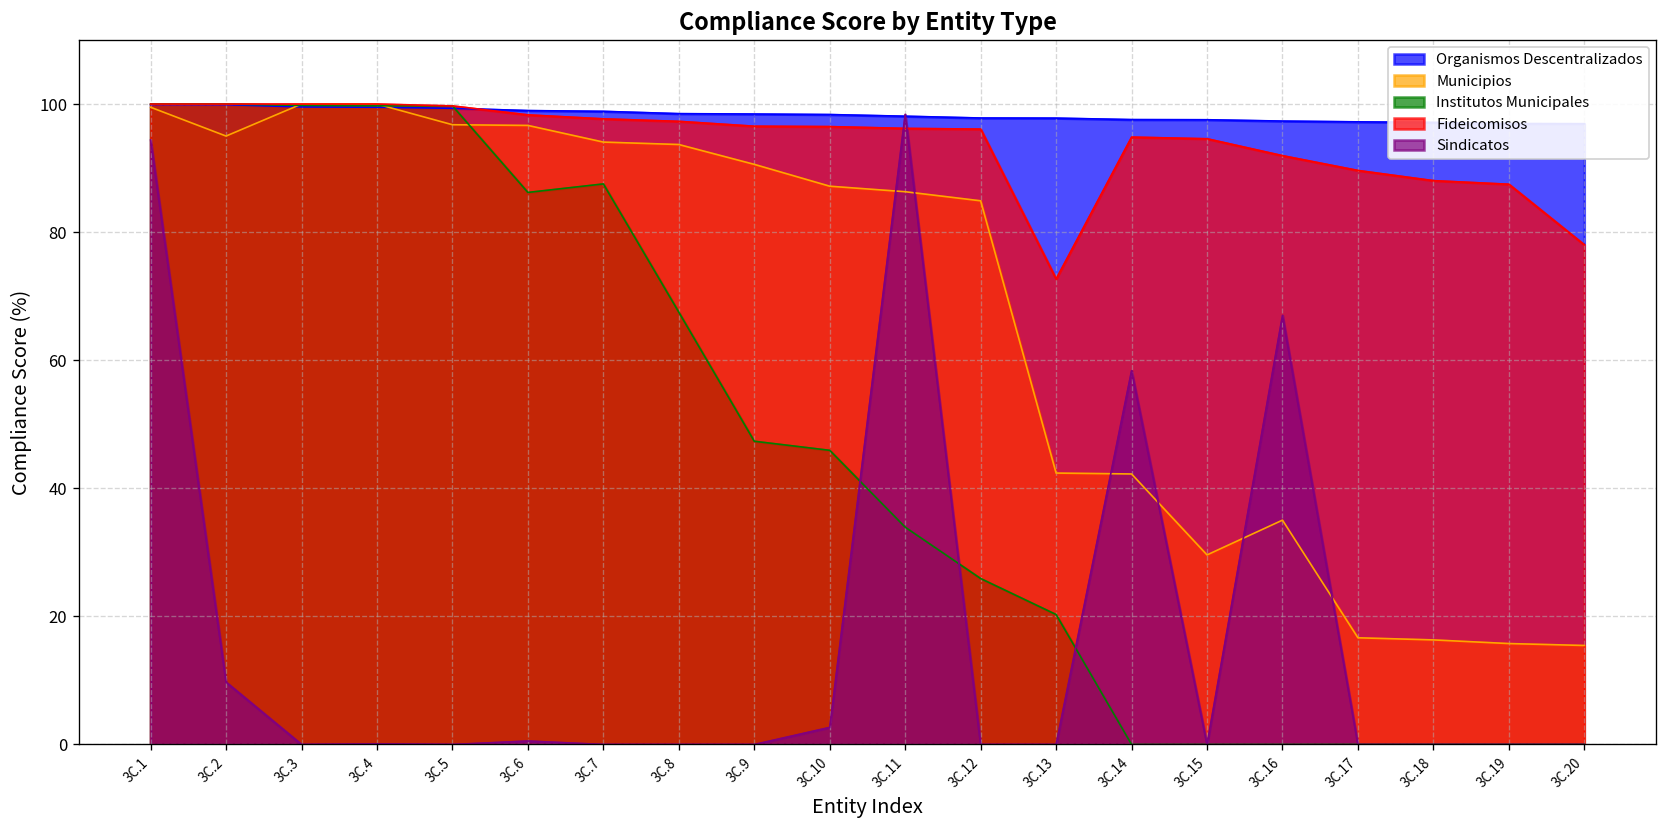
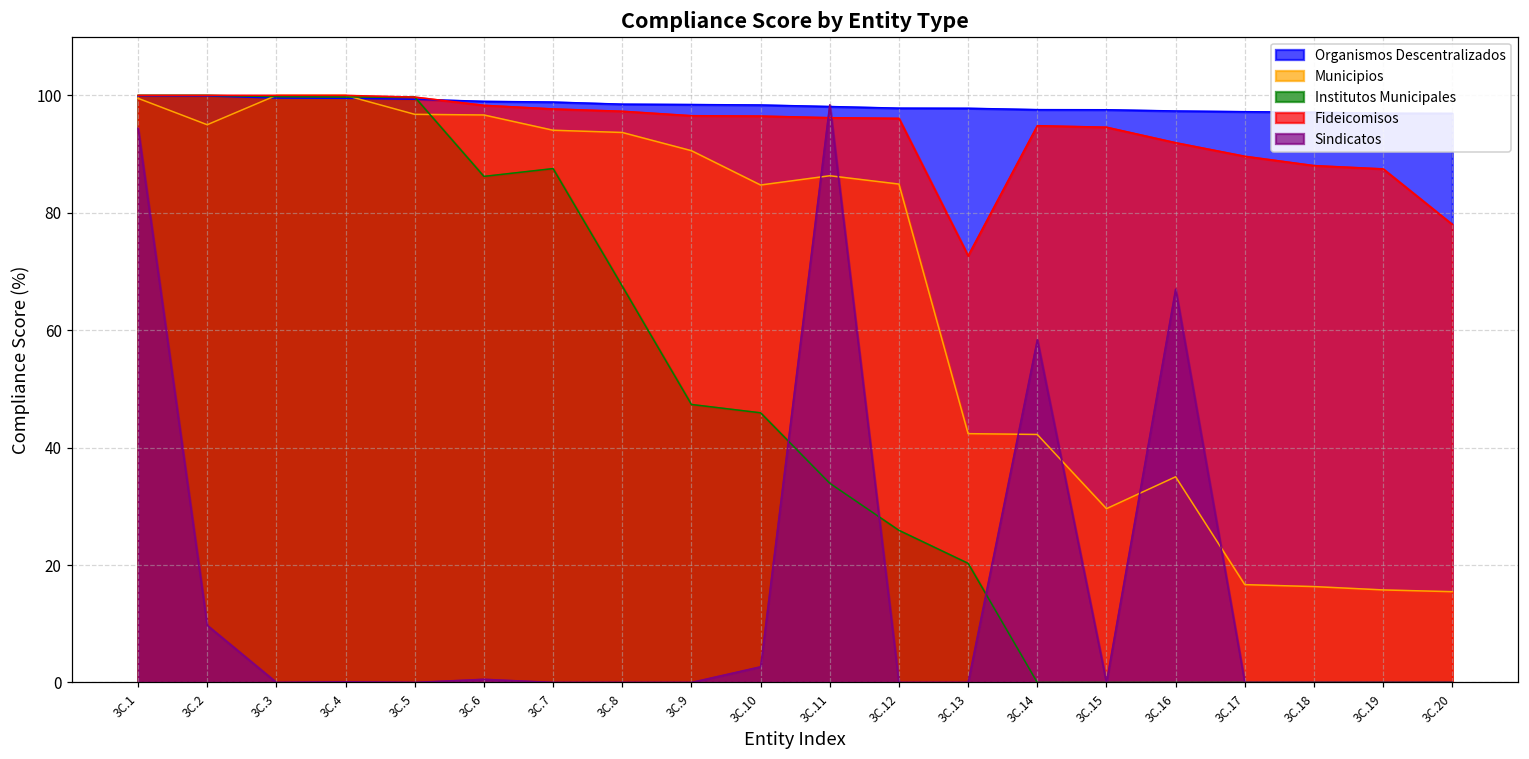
Municipios, 3C.10: 87 -> 85
